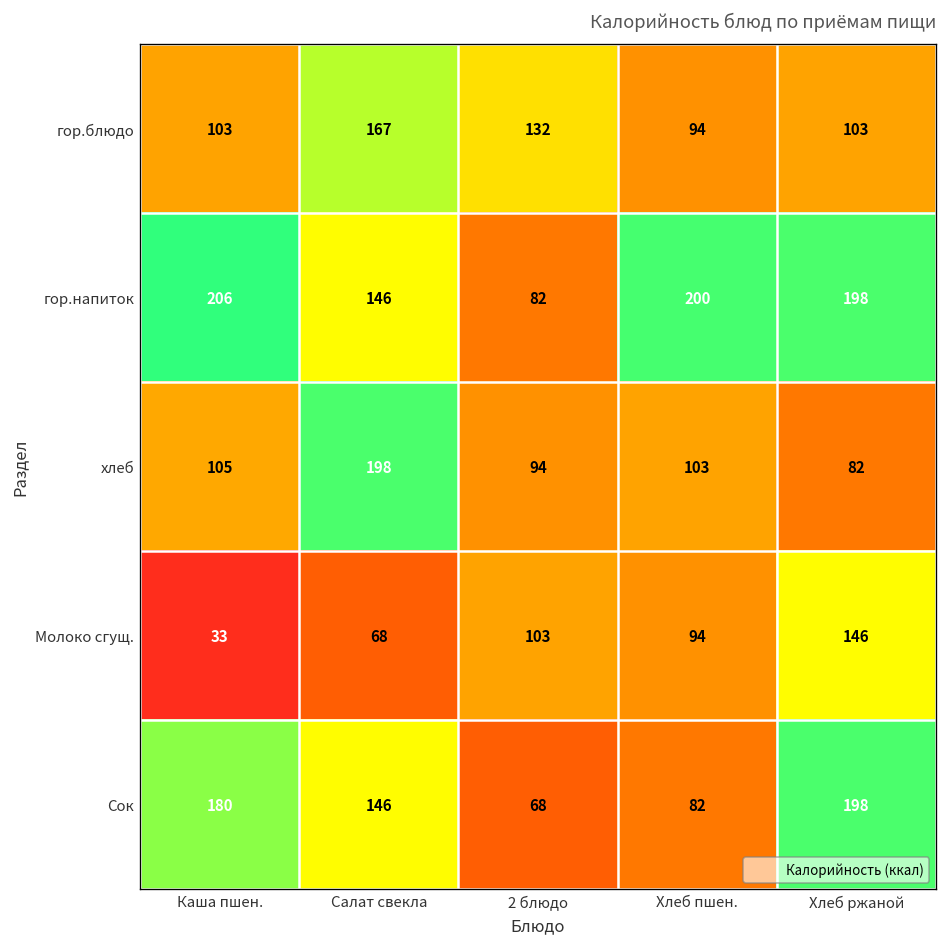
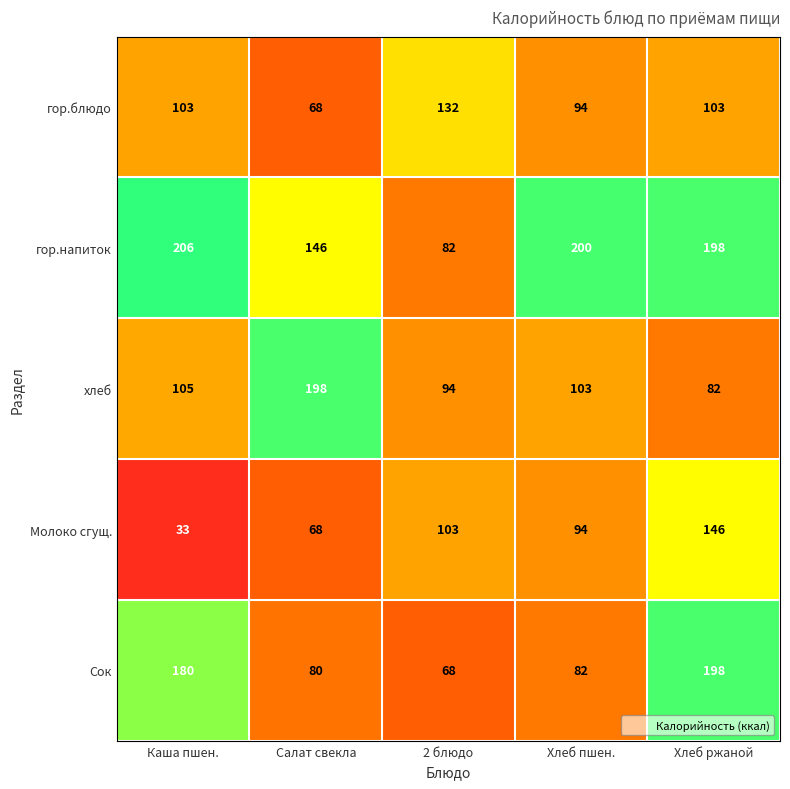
гор.блюдо, Салат свекла: 167 -> 68
Сок, Салат свекла: 146 -> 80
